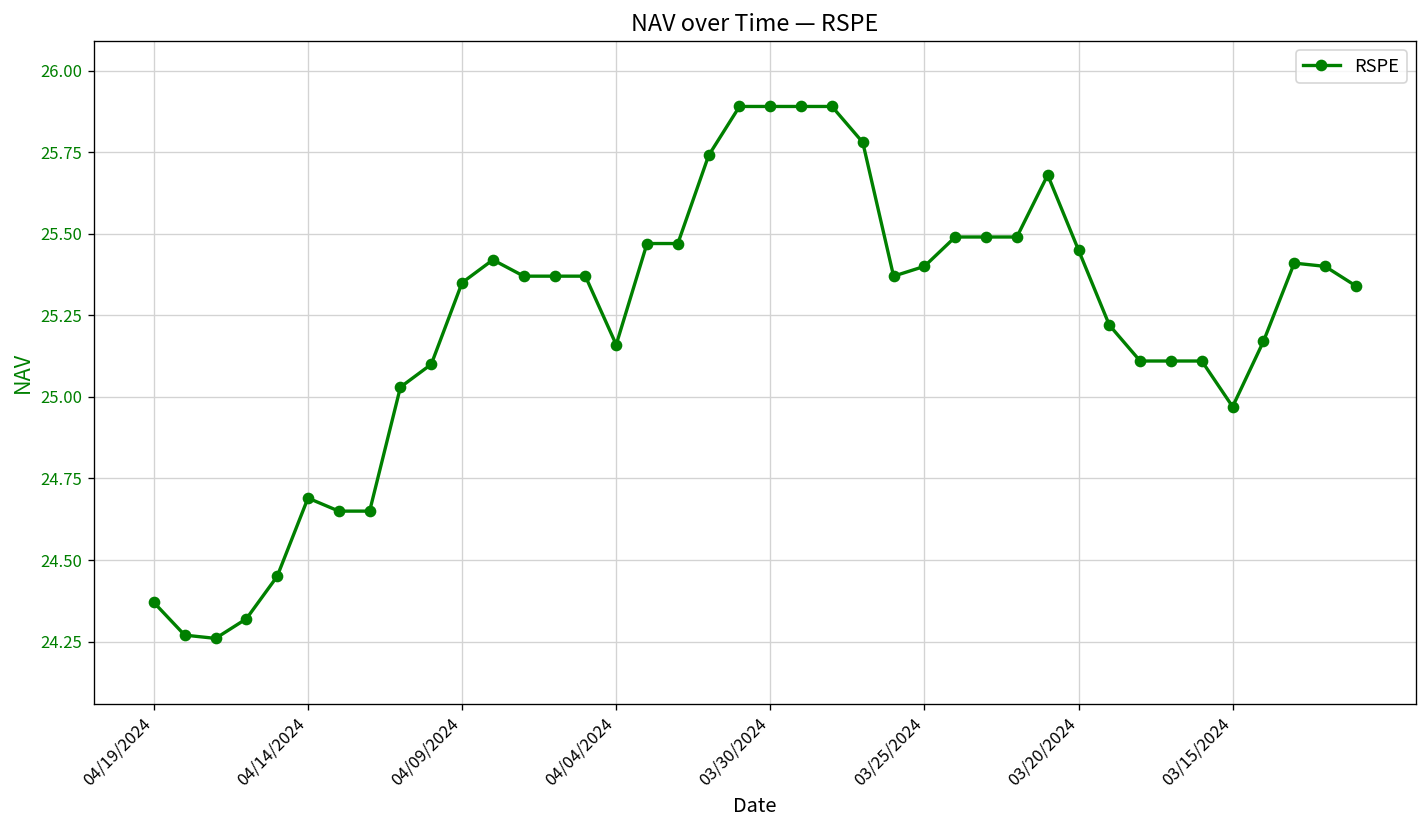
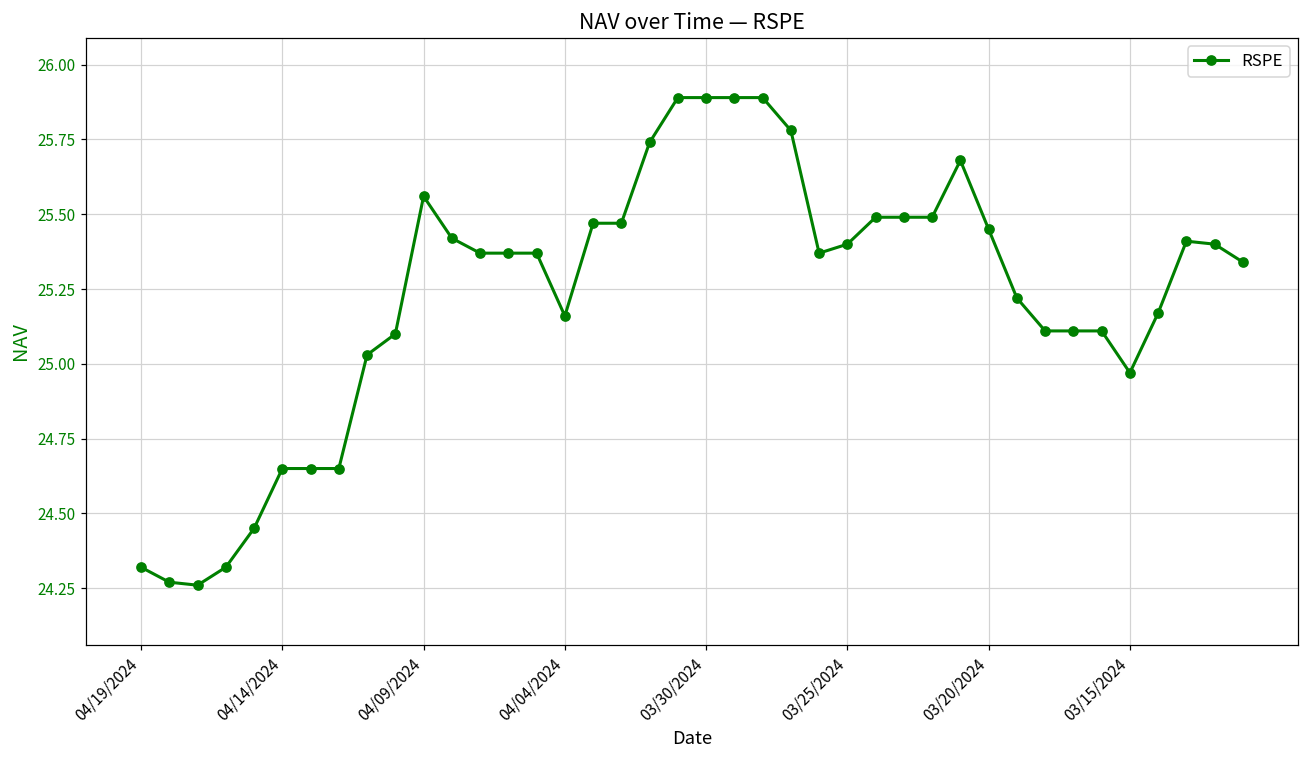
04/19/2024: 24.37 -> 24.32
04/14/2024: 24.69 -> 24.65
04/09/2024: 25.35 -> 25.56
